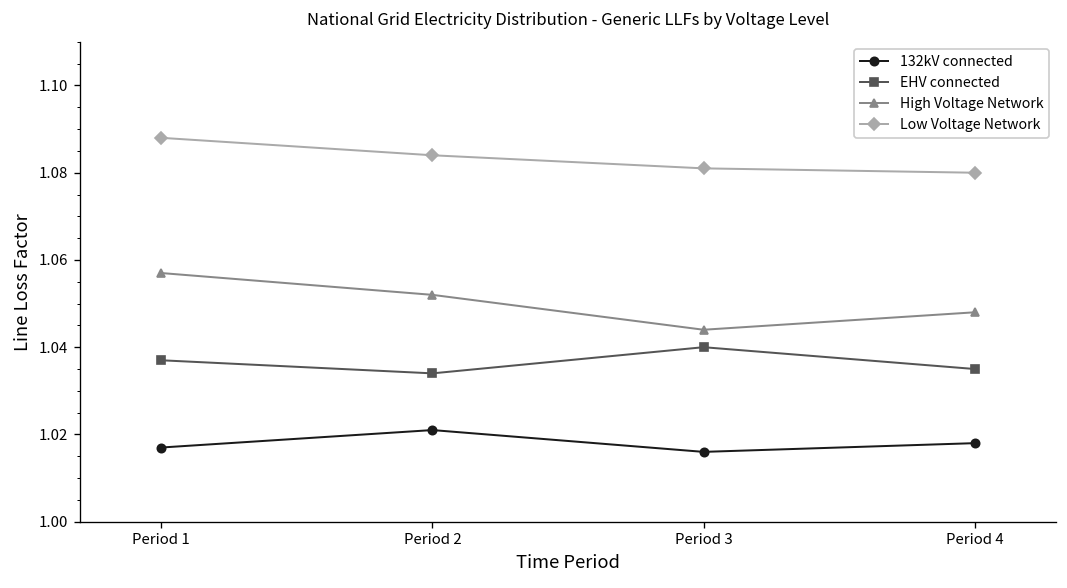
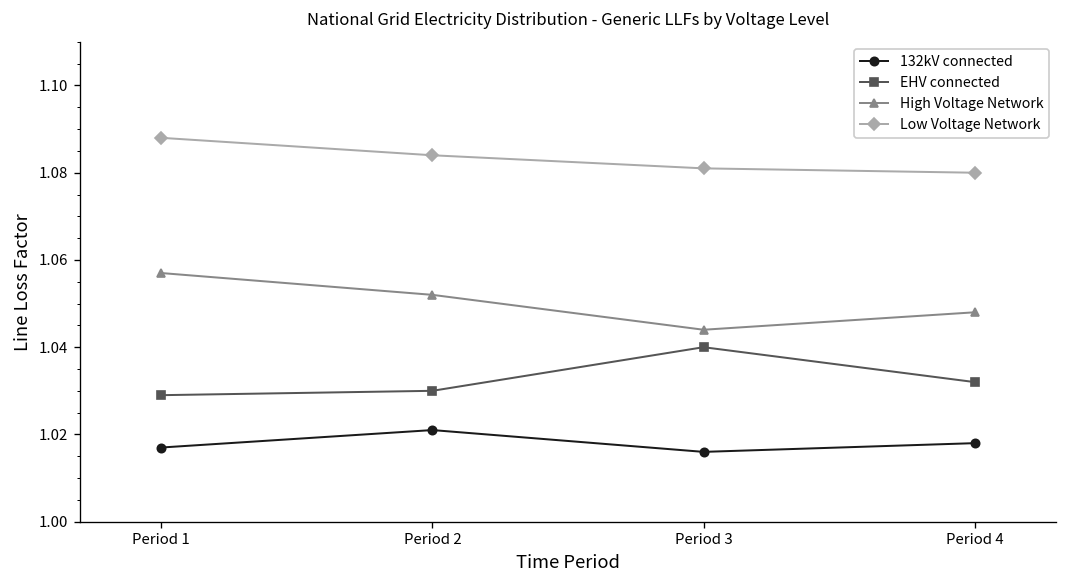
EHV connected, Period 1: 1.037 -> 1.029
EHV connected, Period 2: 1.034 -> 1.030
EHV connected, Period 4: 1.035 -> 1.032
